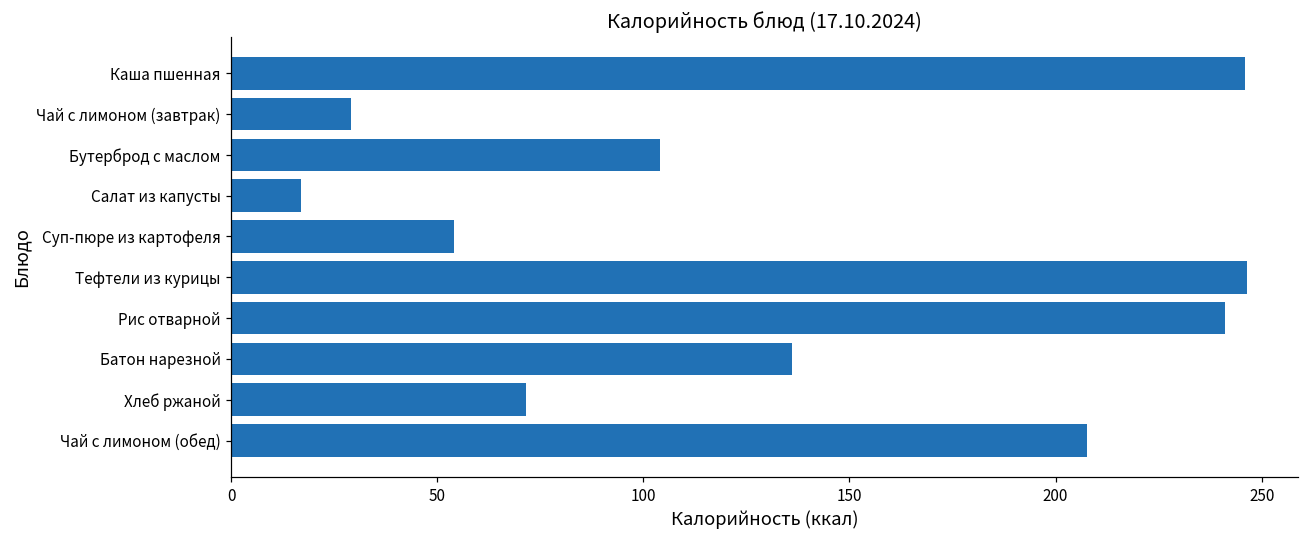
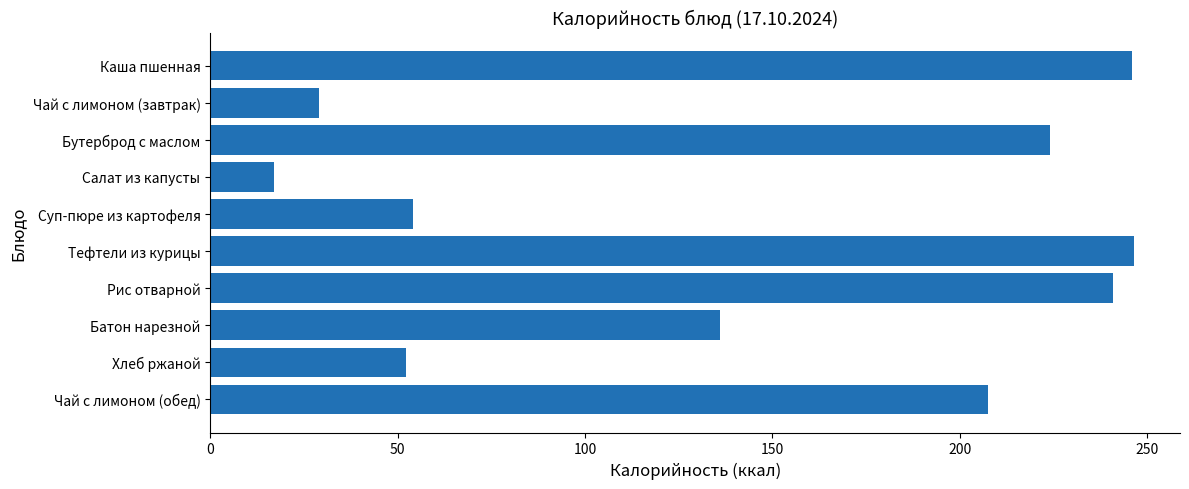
Бутерброд с маслом: 104 -> 224
Хлеб ржаной: 71 -> 52
